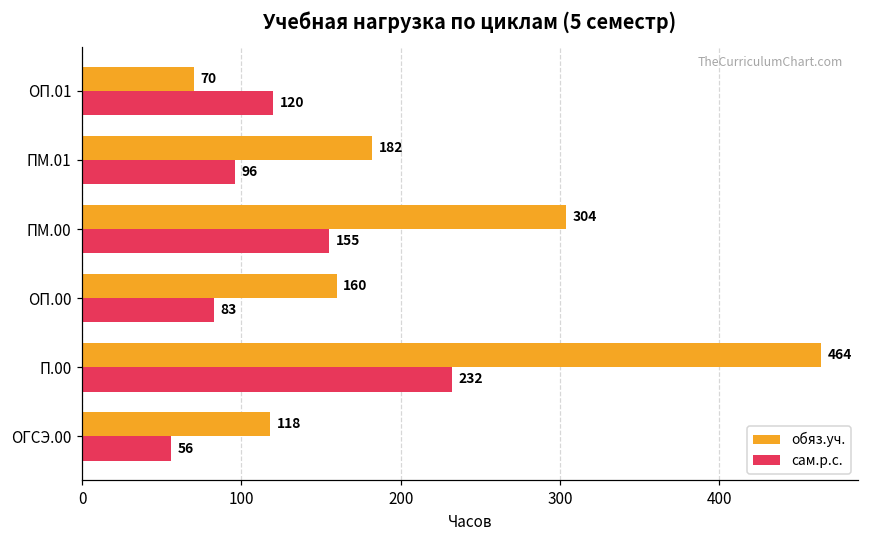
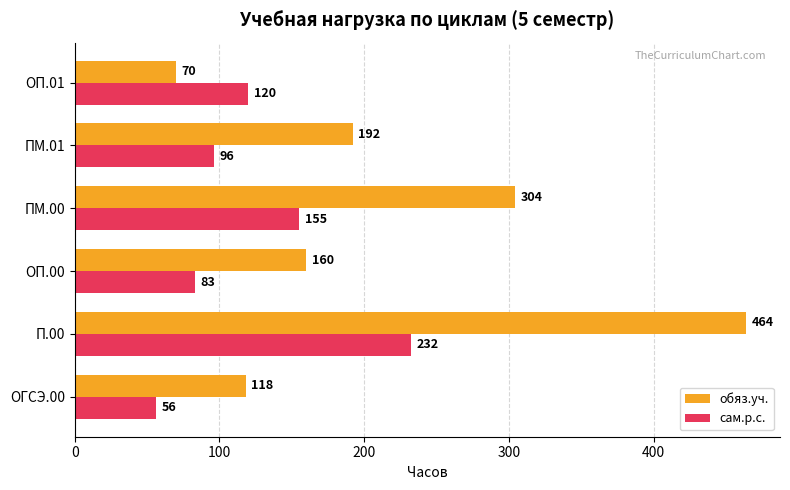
обяз.уч., ПМ.01: 182 -> 192
